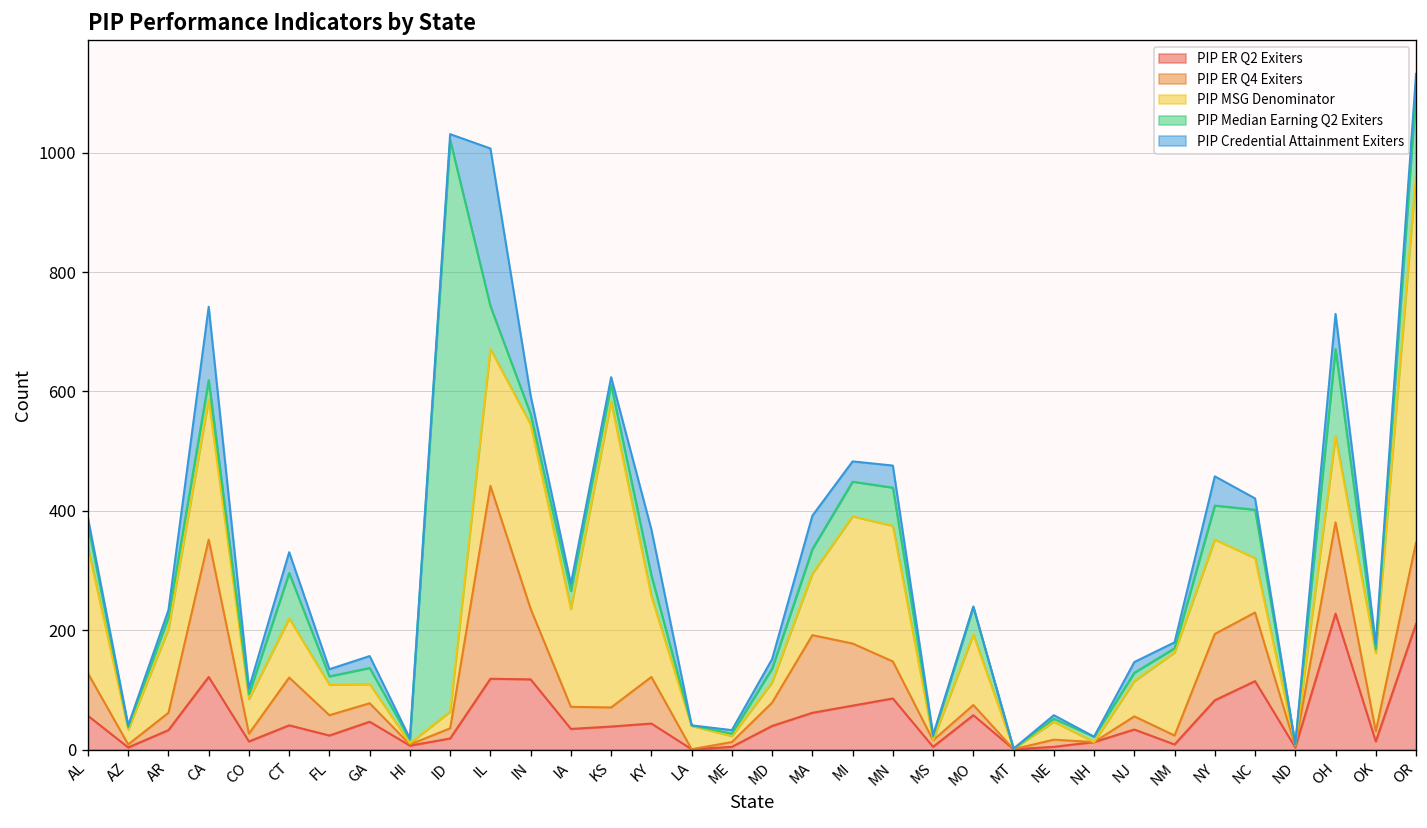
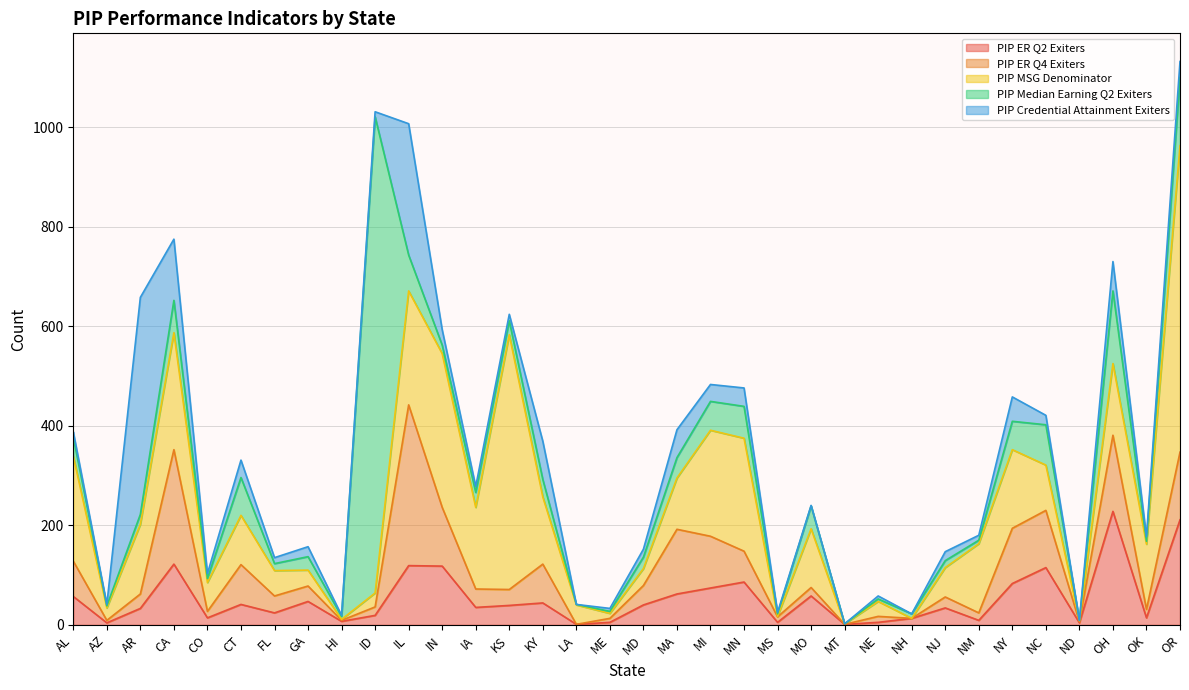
PIP Credential Attainment Exiters, AR: 10 -> 440
PIP Median Earning Q2 Exiters, CA: 30 -> 70
